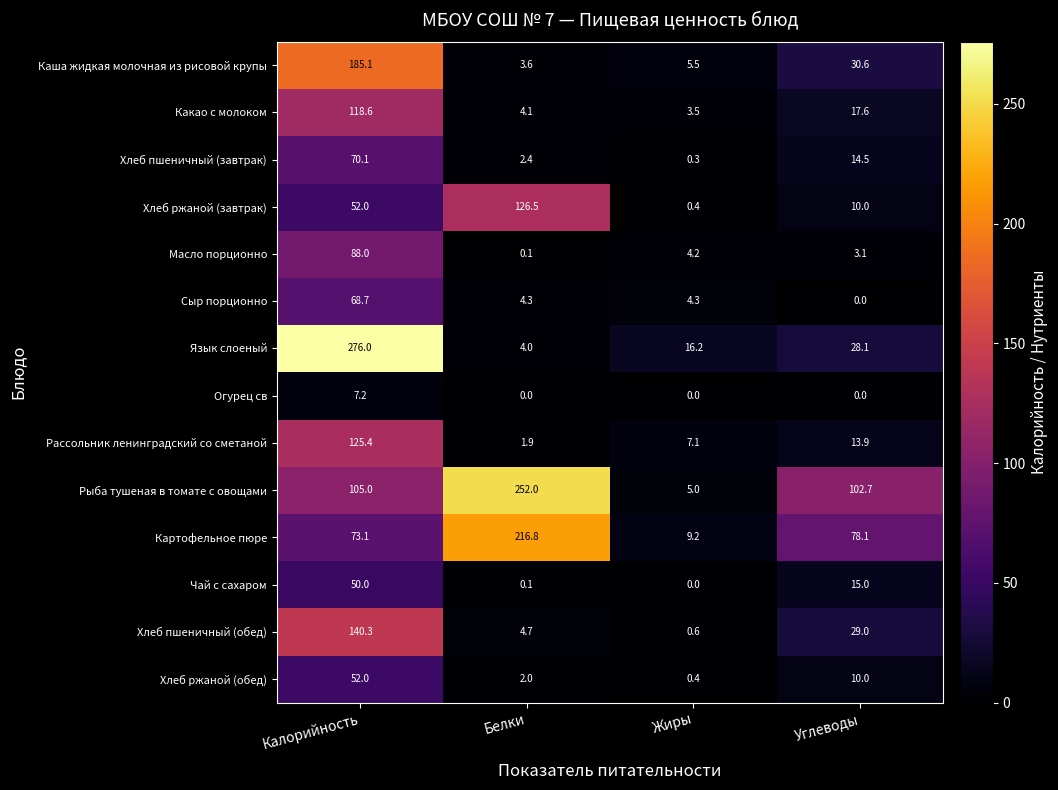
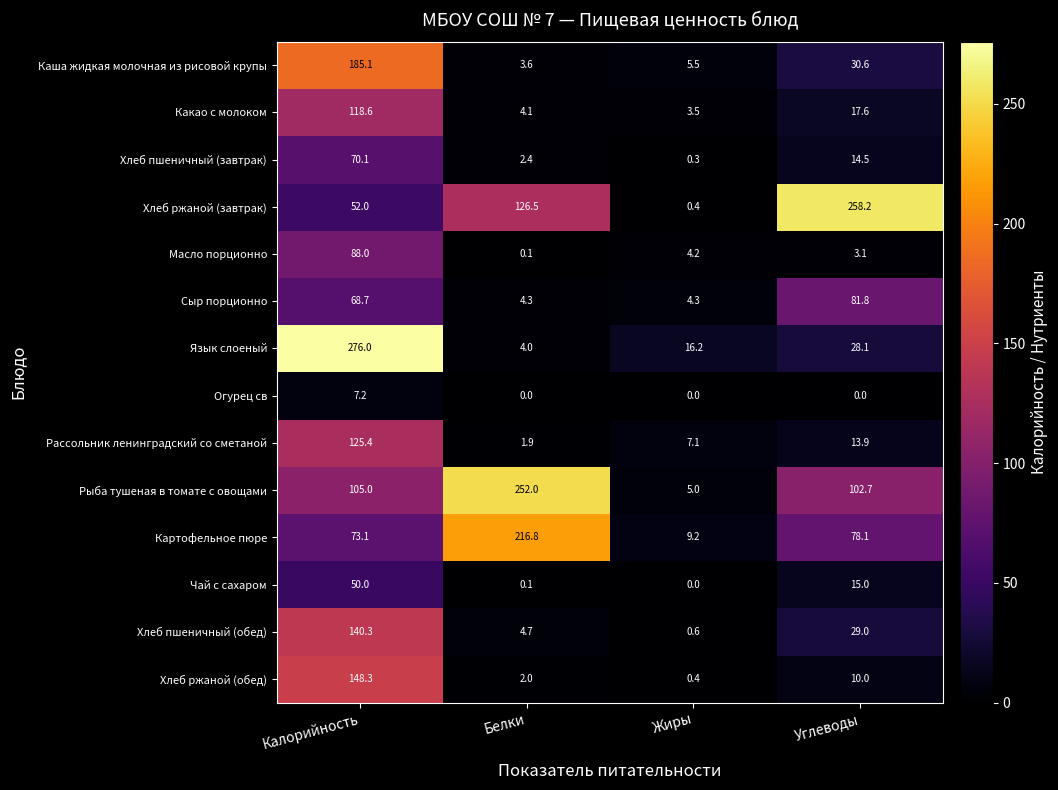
Хлеб ржаной (завтрак), Углеводы: 10.0 -> 258.2
Сыр порционно, Углеводы: 0.0 -> 81.8
Хлеб ржаной (обед), Калорийность: 52.0 -> 148.3
